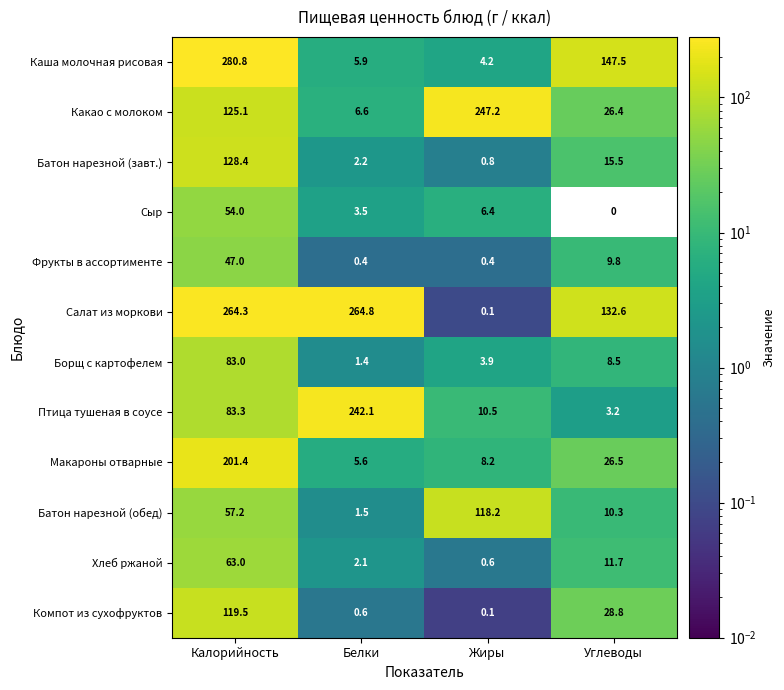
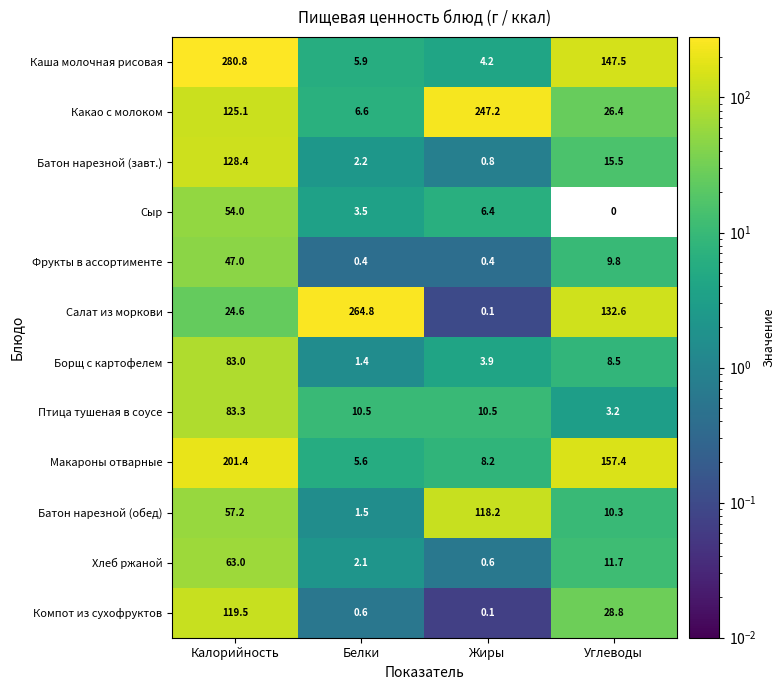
Салат из моркови, Калорийность: 264.3 -> 24.6
Птица тушеная в соусе, Белки: 242.1 -> 10.5
Макароны отварные, Углеводы: 26.5 -> 157.4
